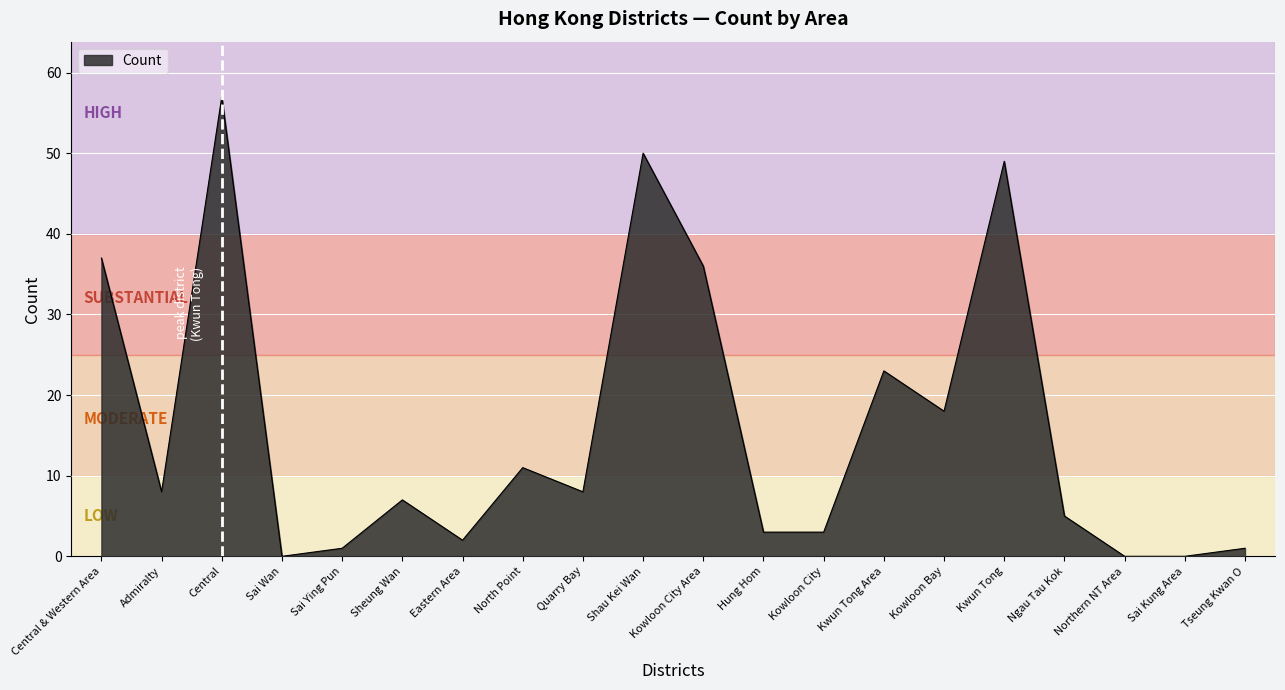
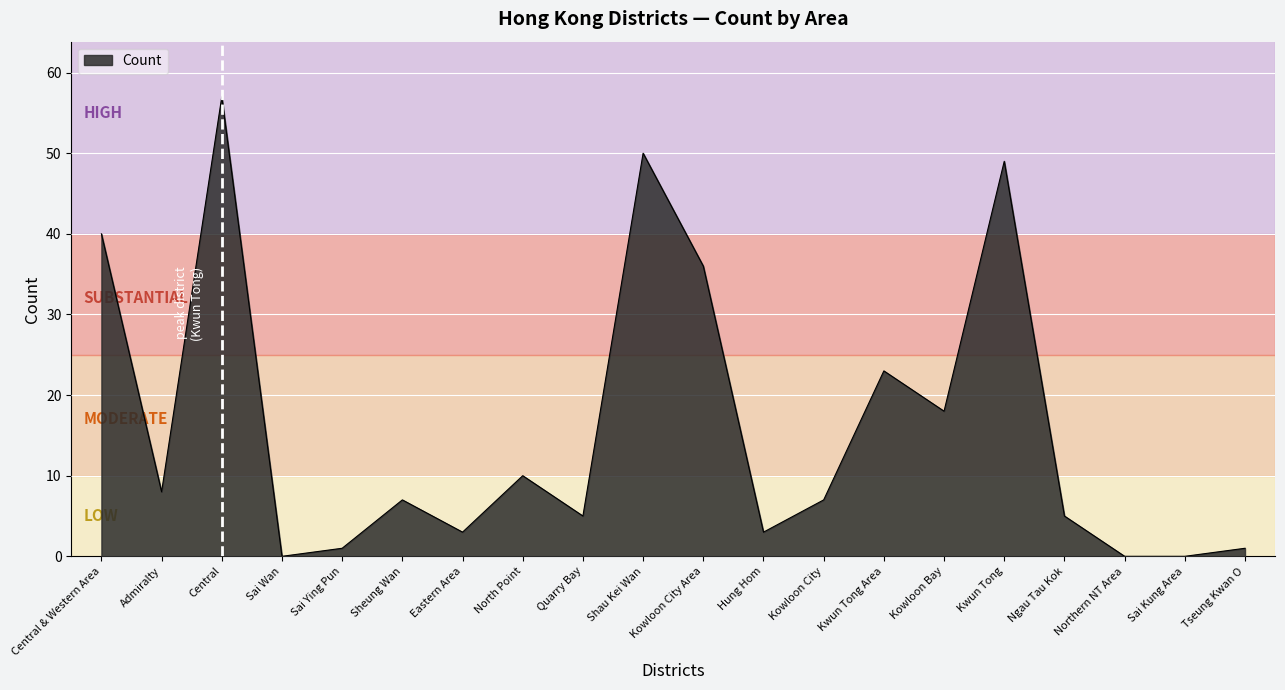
Central & Western Area: 37 -> 40
Eastern Area: 2 -> 3
North Point: 11 -> 10
Quarry Bay: 8 -> 5
Kowloon City: 3 -> 7
